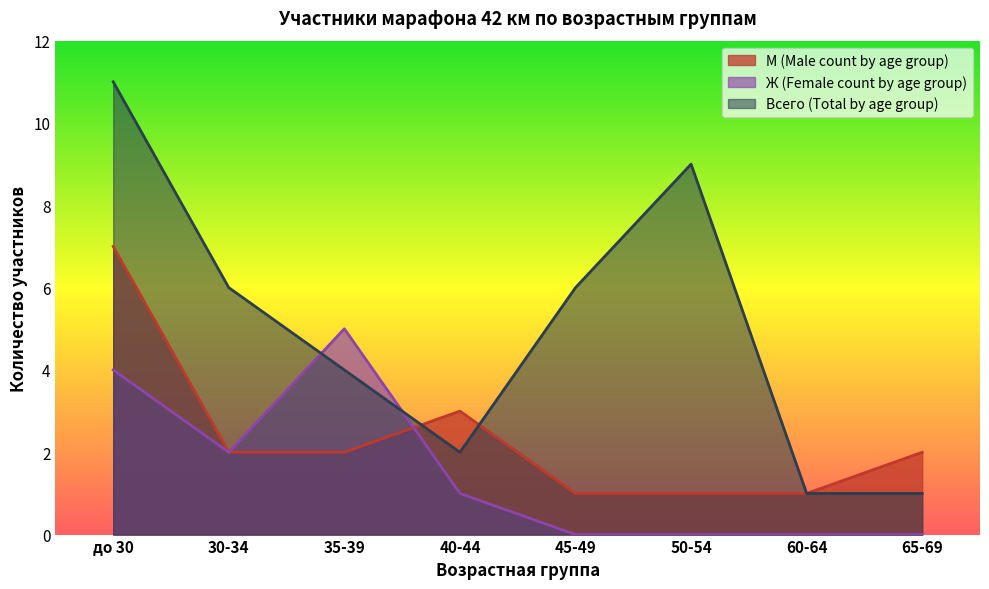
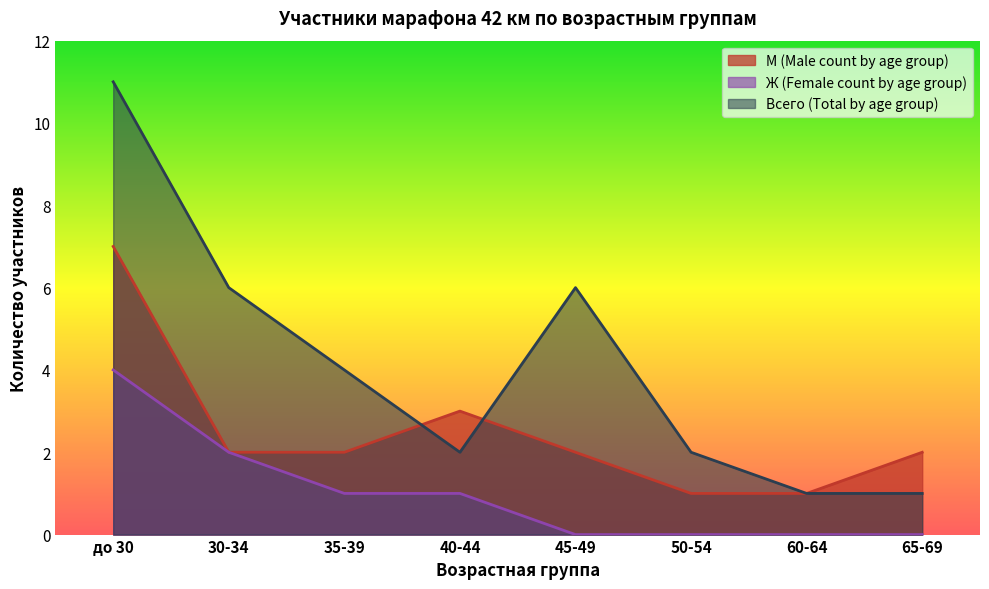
Ж (Female count by age group), 35-39: 5 -> 1
М (Male count by age group), 45-49: 1 -> 2
Всего (Total by age group), 50-54: 9 -> 2
